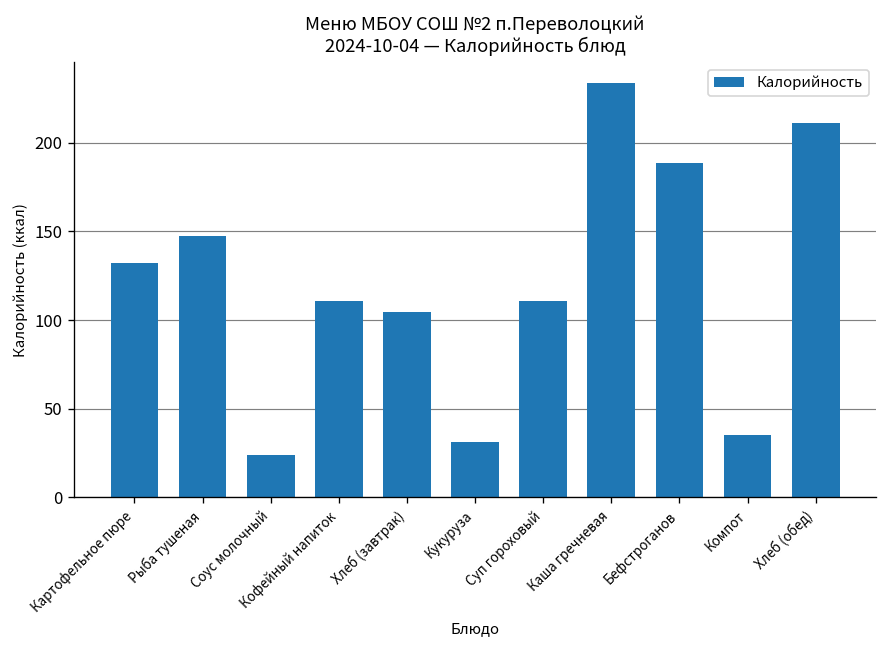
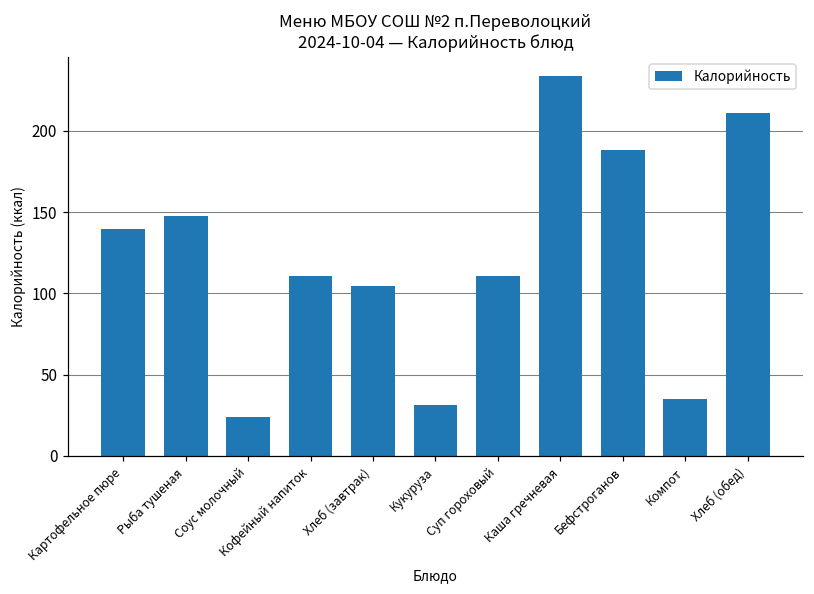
Картофельное пюре: 132 -> 139
